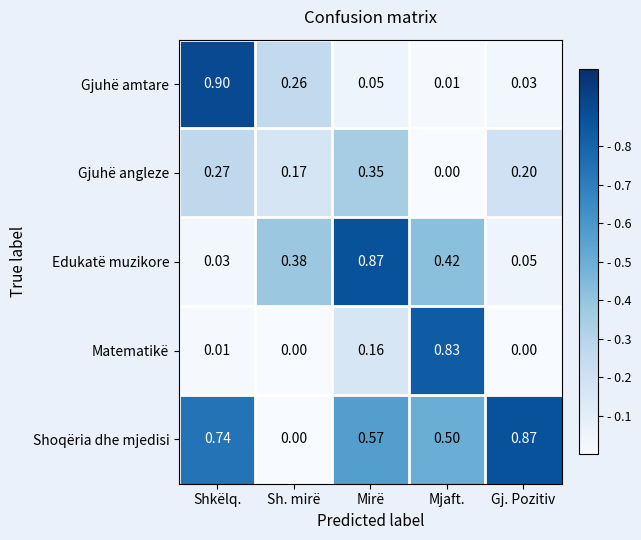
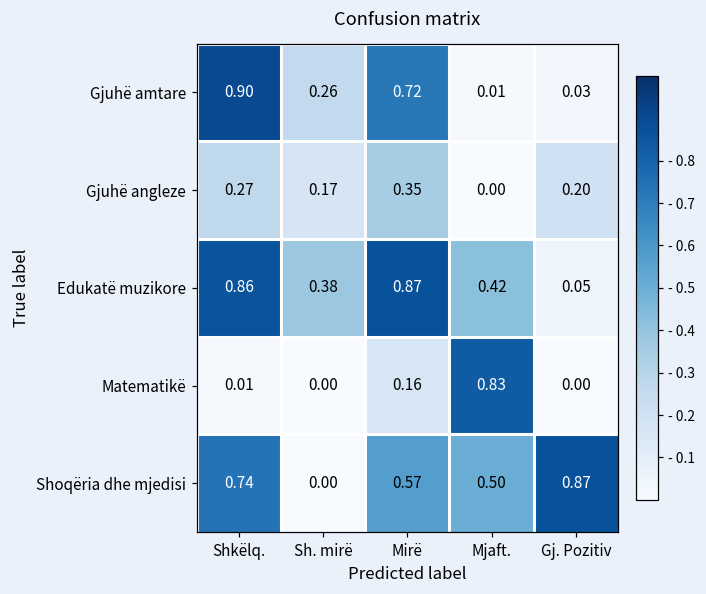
Gjuhë amtare, Mirë: 0.05 -> 0.72
Edukatë muzikore, Shkëlq.: 0.03 -> 0.86
